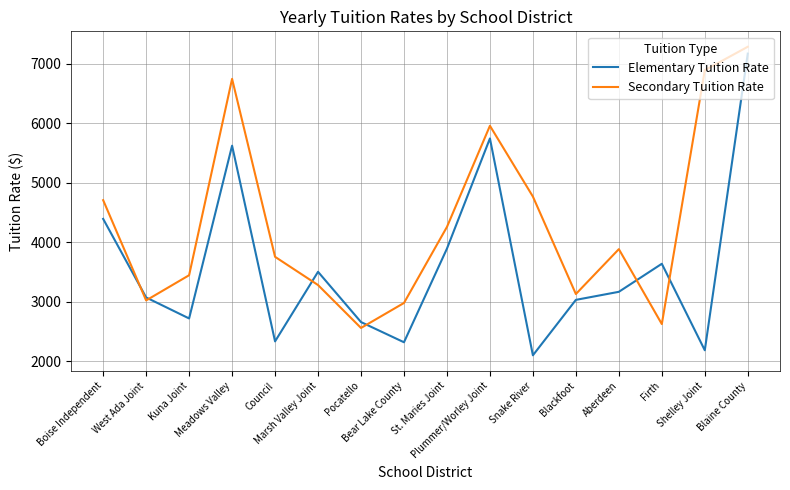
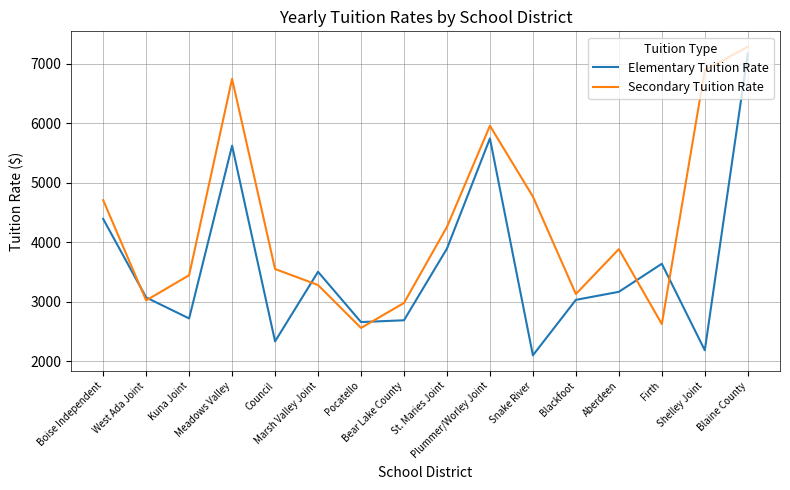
Secondary Tuition Rate, Council: 3800 -> 3500
Elementary Tuition Rate, Bear Lake County: 2300 -> 2700
